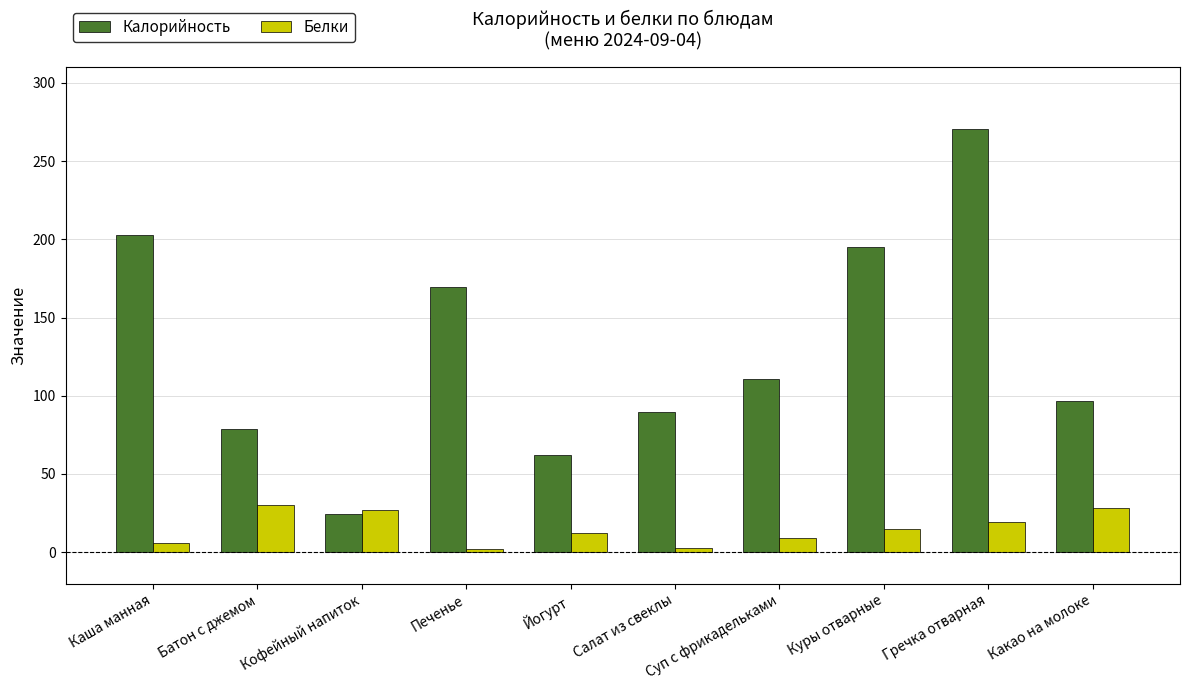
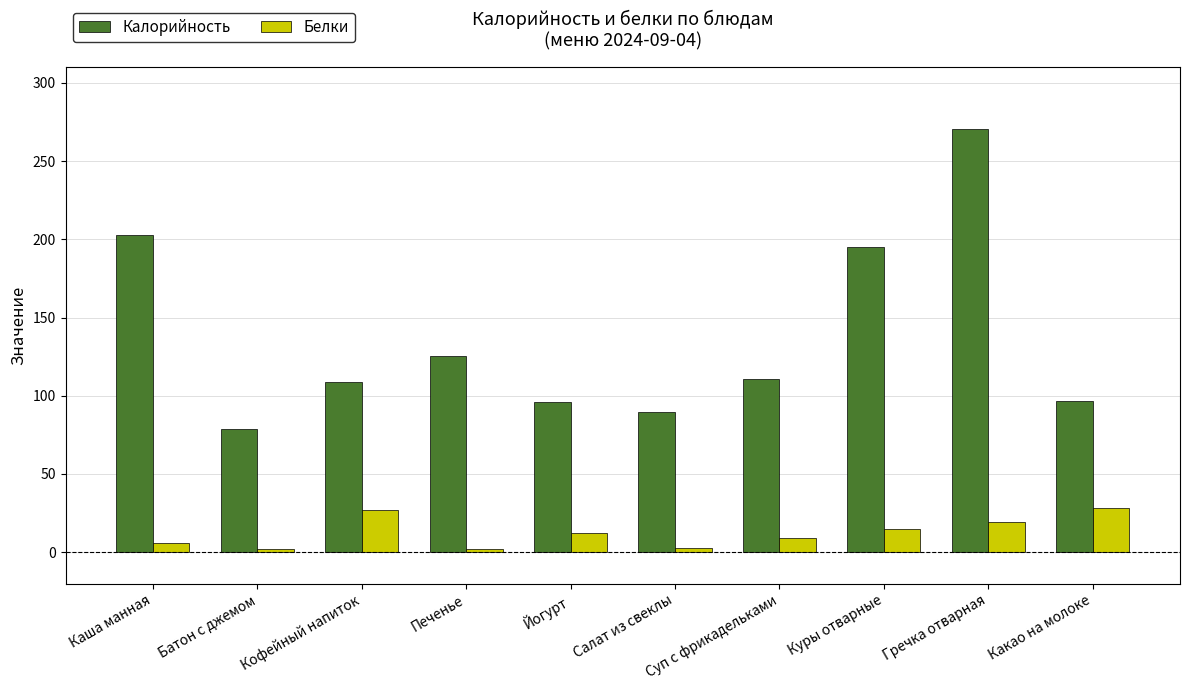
Белки, Батон с джемом: 30 -> 2
Калорийность, Кофейный напиток: 24 -> 109
Калорийность, Печенье: 170 -> 125
Калорийность, Йогурт: 62 -> 96
